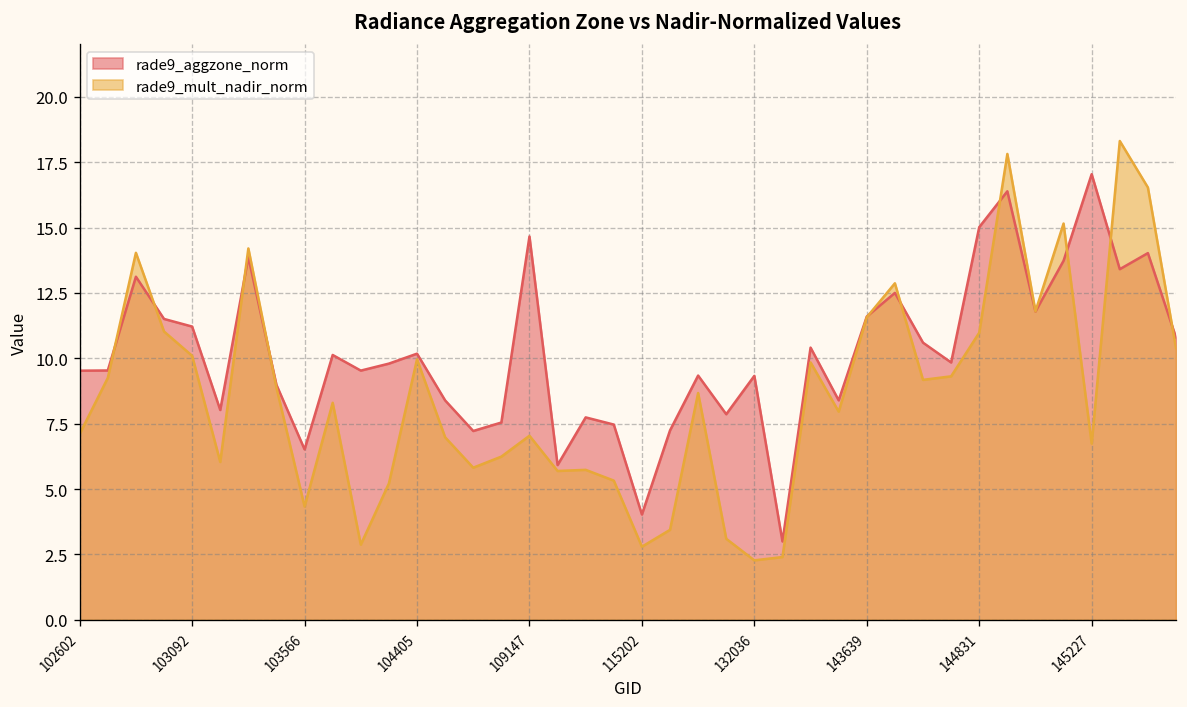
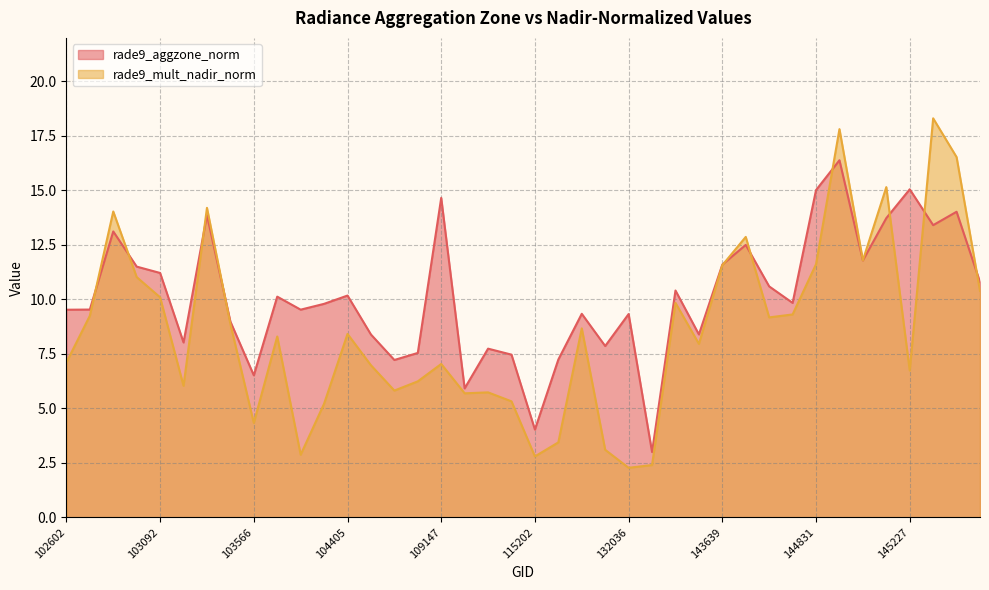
rade9_mult_nadir_norm, 104405: 10.0 -> 8.4
rade9_mult_nadir_norm, 144831: 11.0 -> 11.6
rade9_aggzone_norm, 145227: 17.0 -> 15.1
